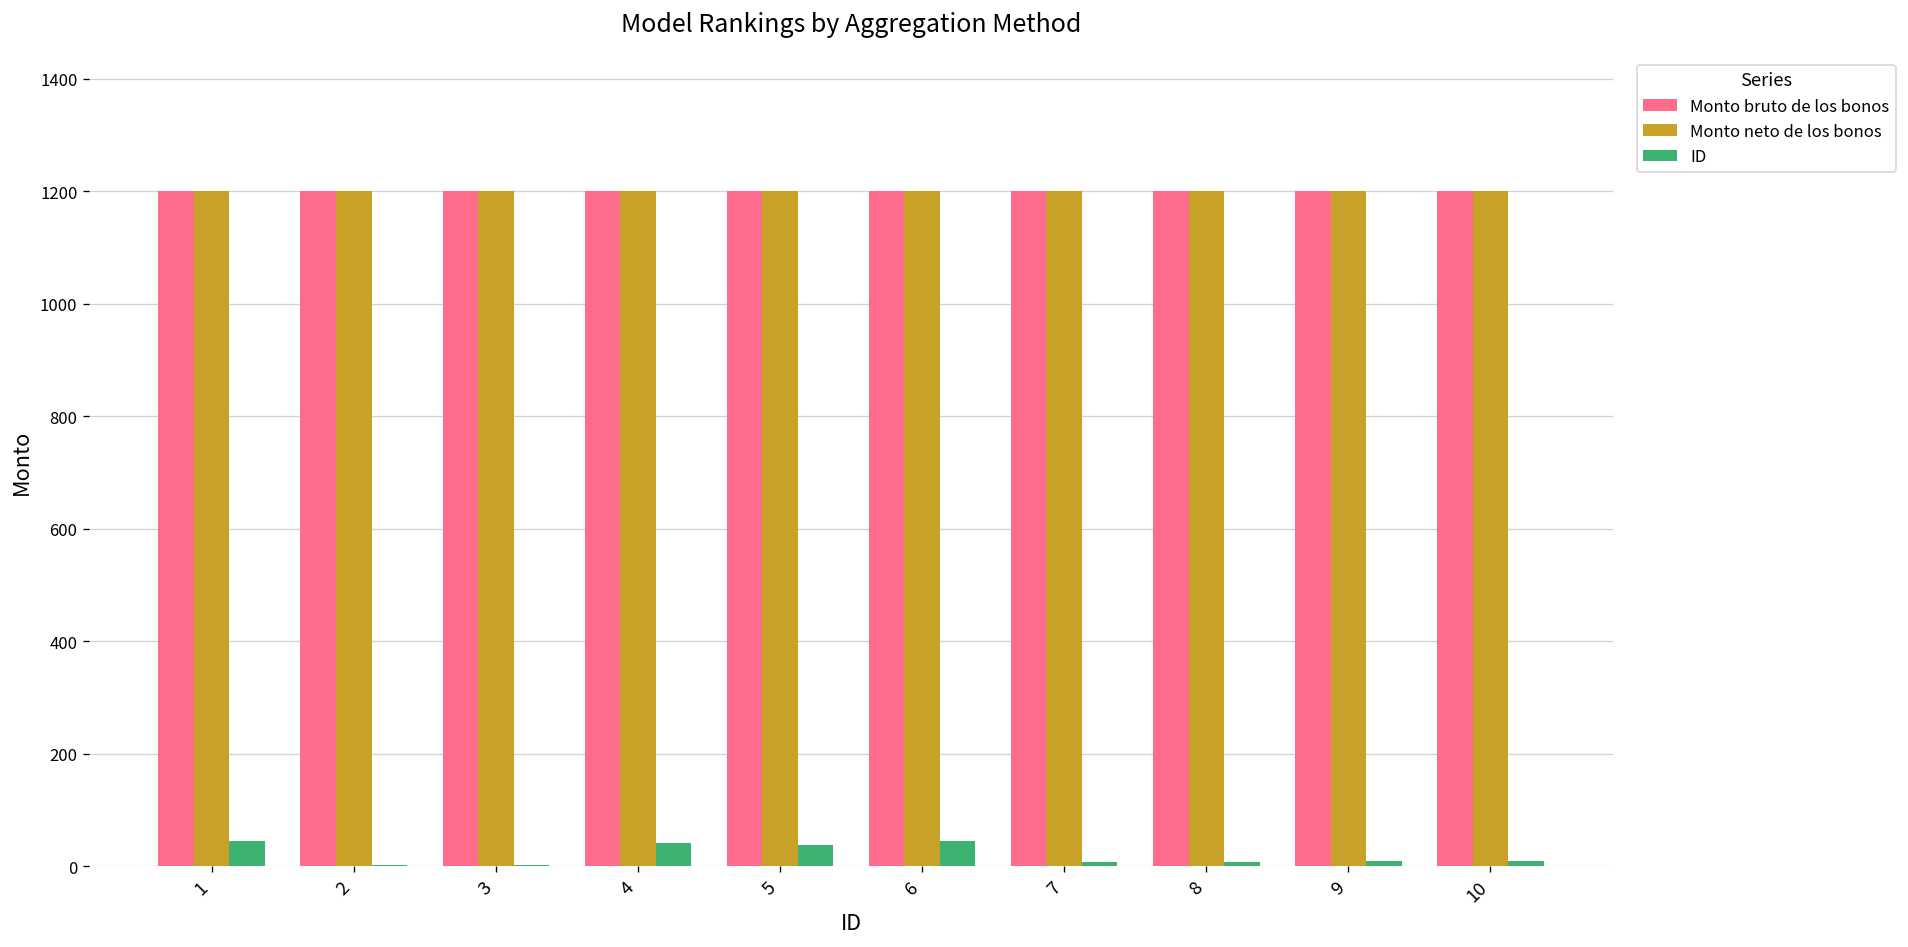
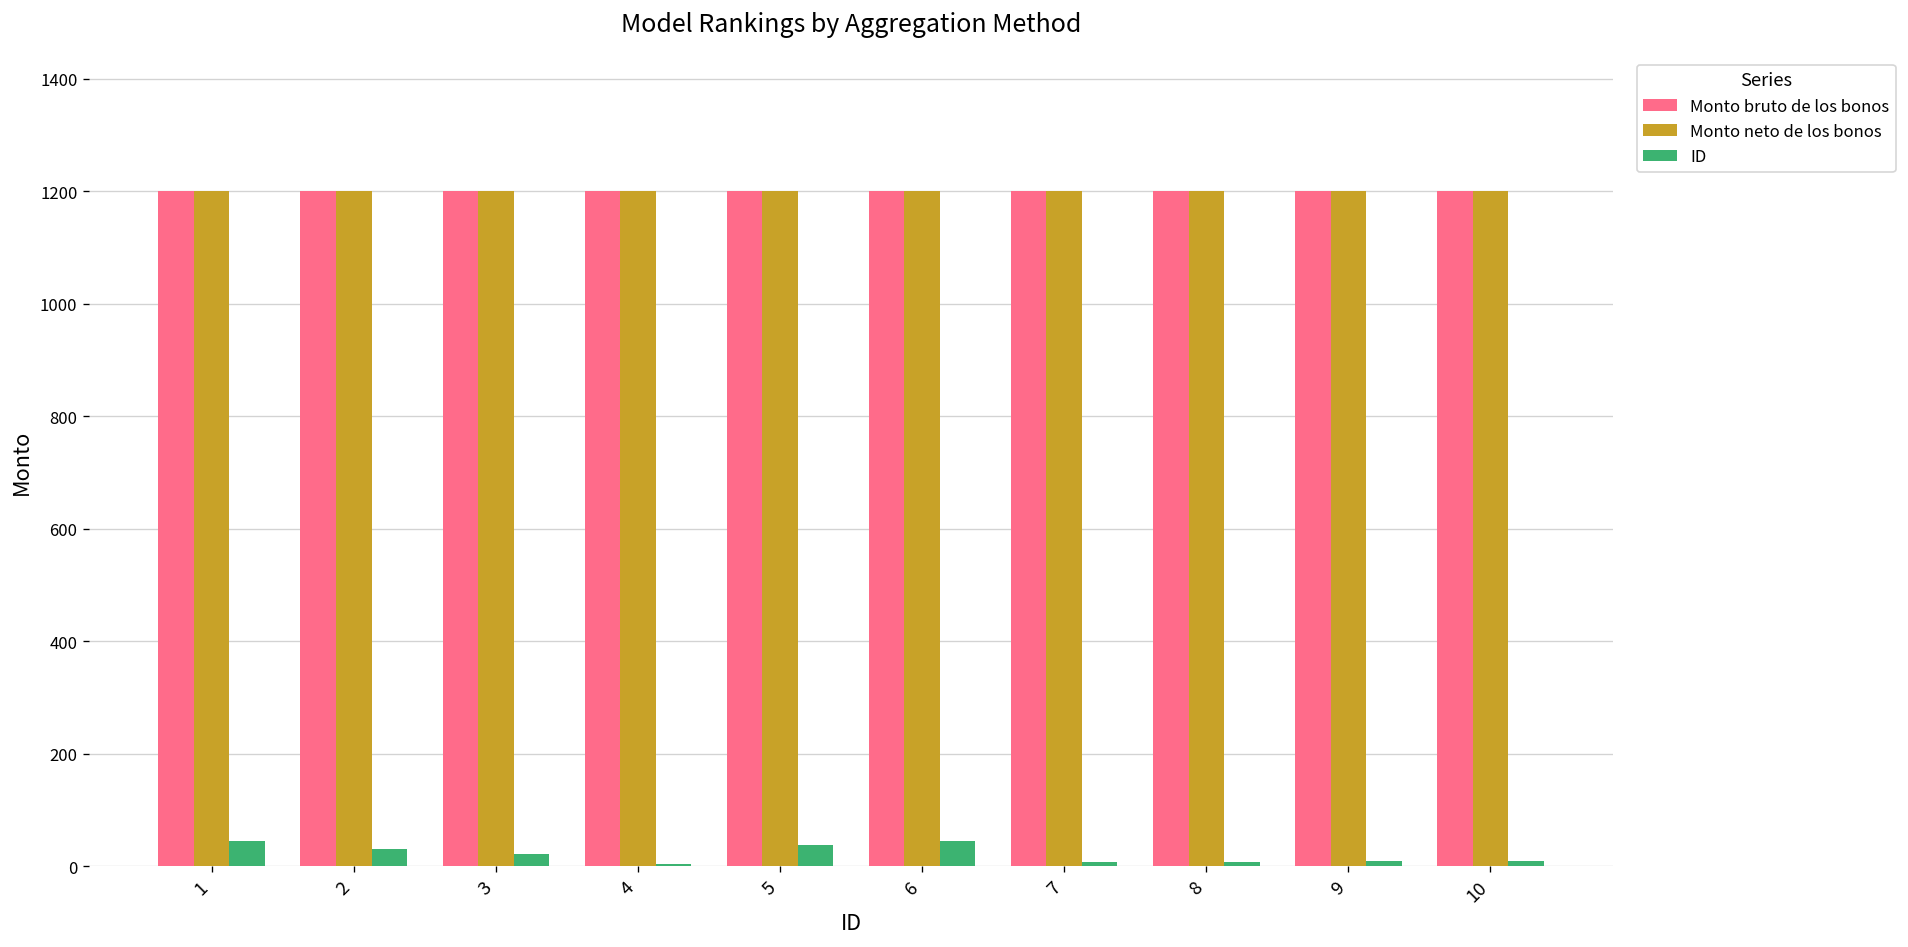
ID, 2: 0 -> 30
ID, 3: 0 -> 20
ID, 4: 40 -> 0
